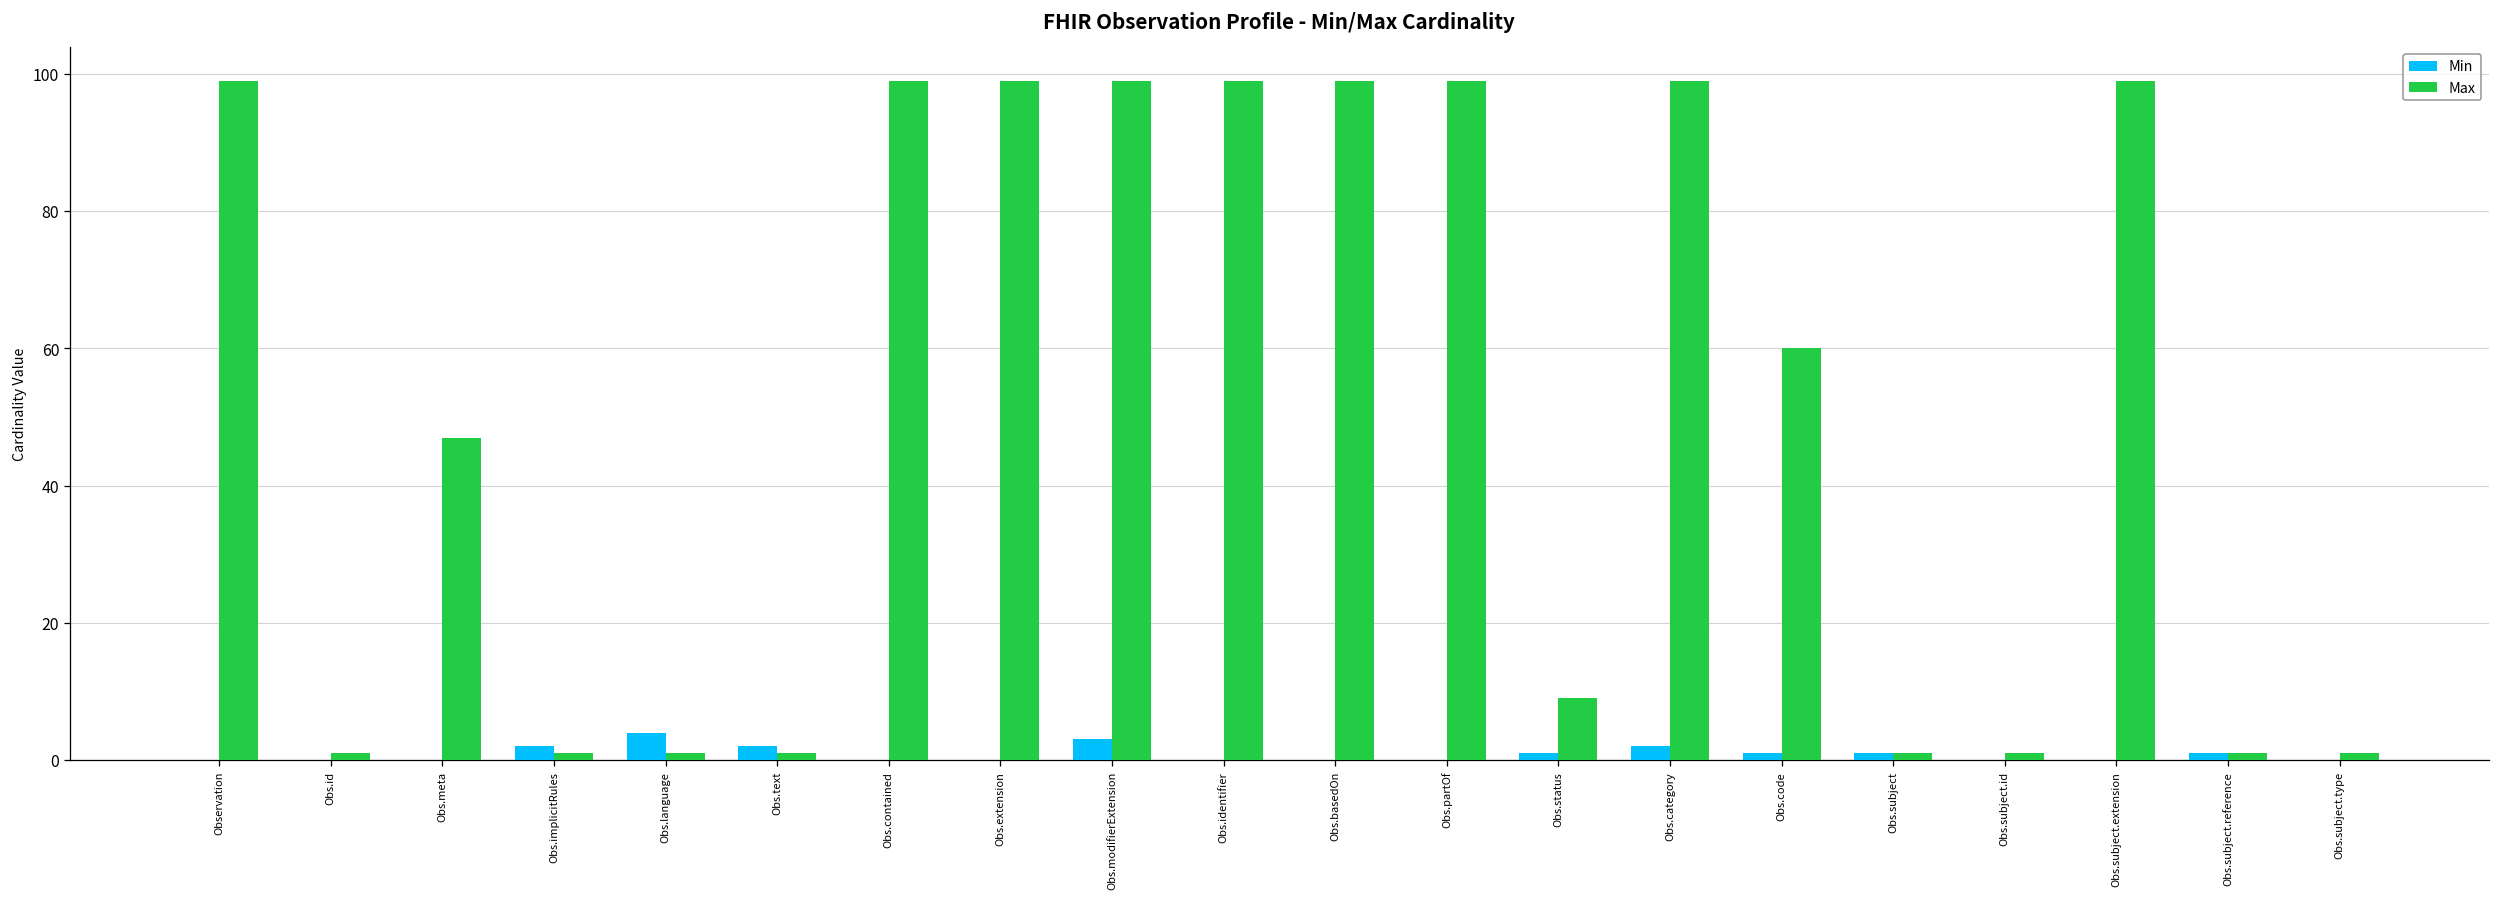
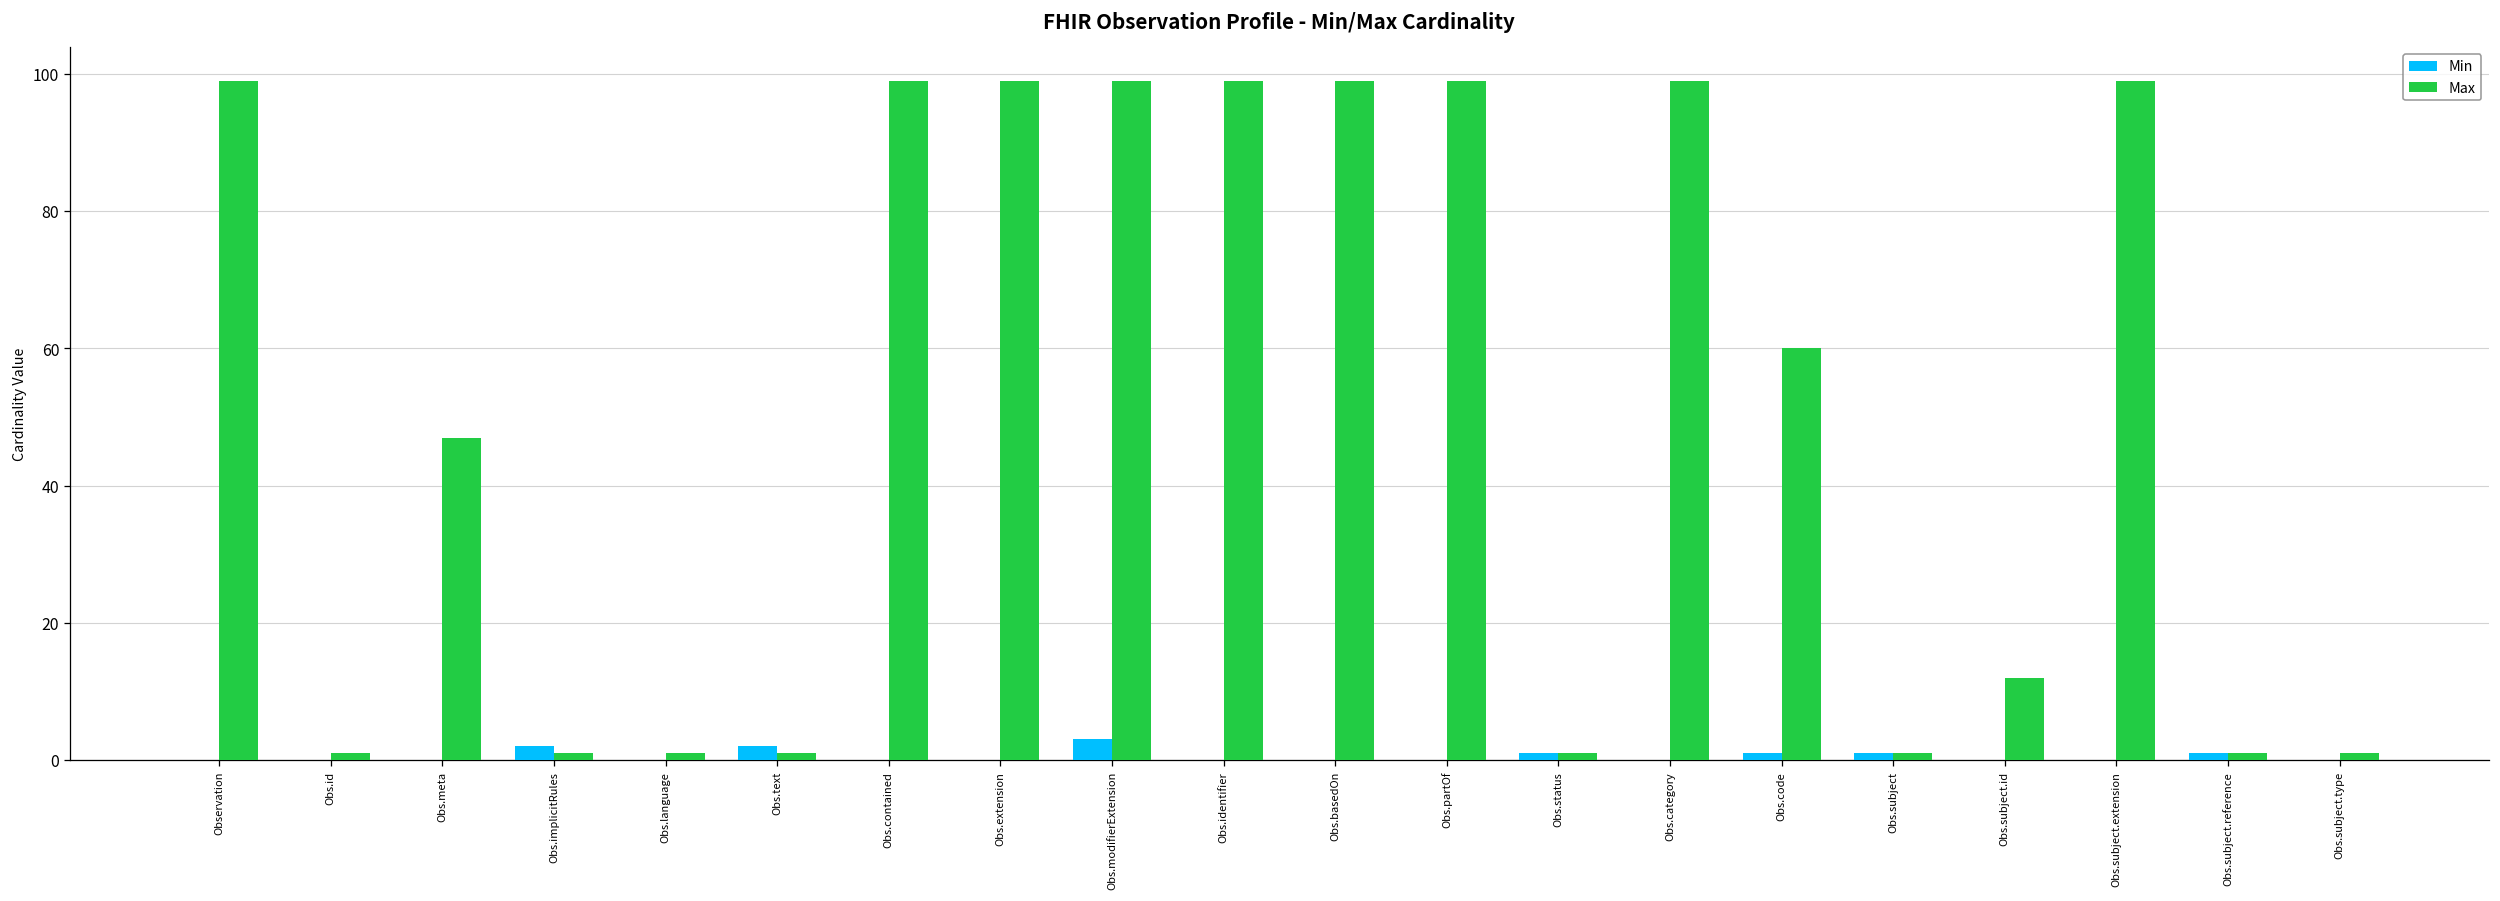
Min, Obs.language: 4 -> 0
Max, Obs.status: 9 -> 1
Min, Obs.category: 2 -> 0
Max, Obs.subject.id: 1 -> 12
